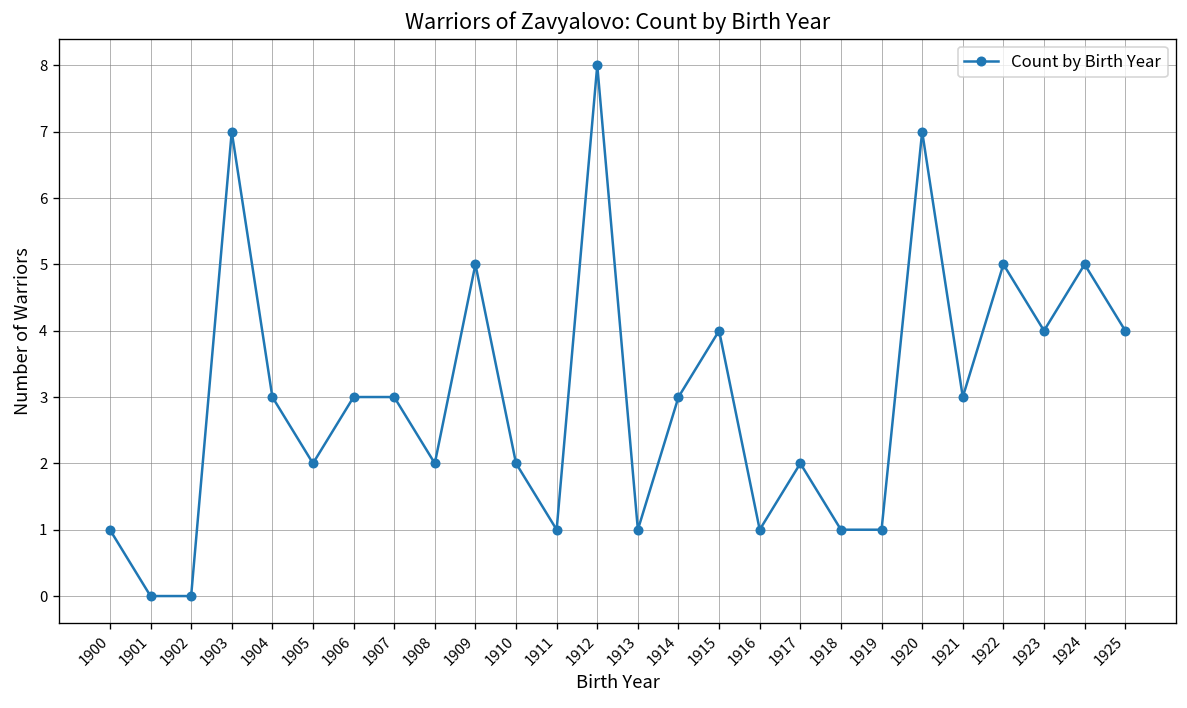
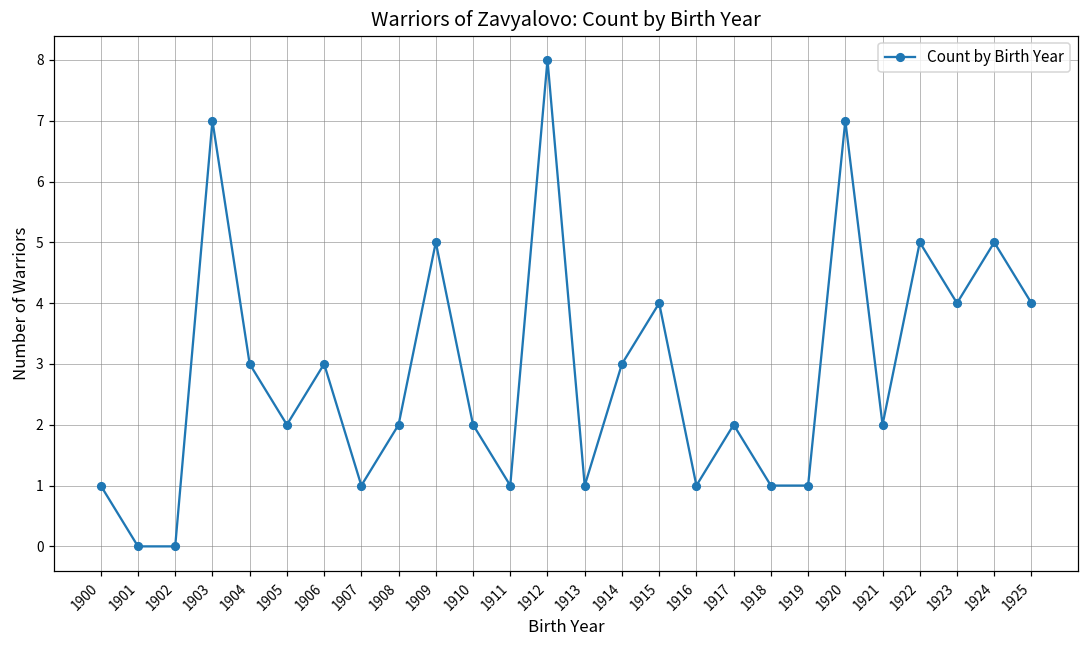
1907: 3 -> 1
1921: 3 -> 2
